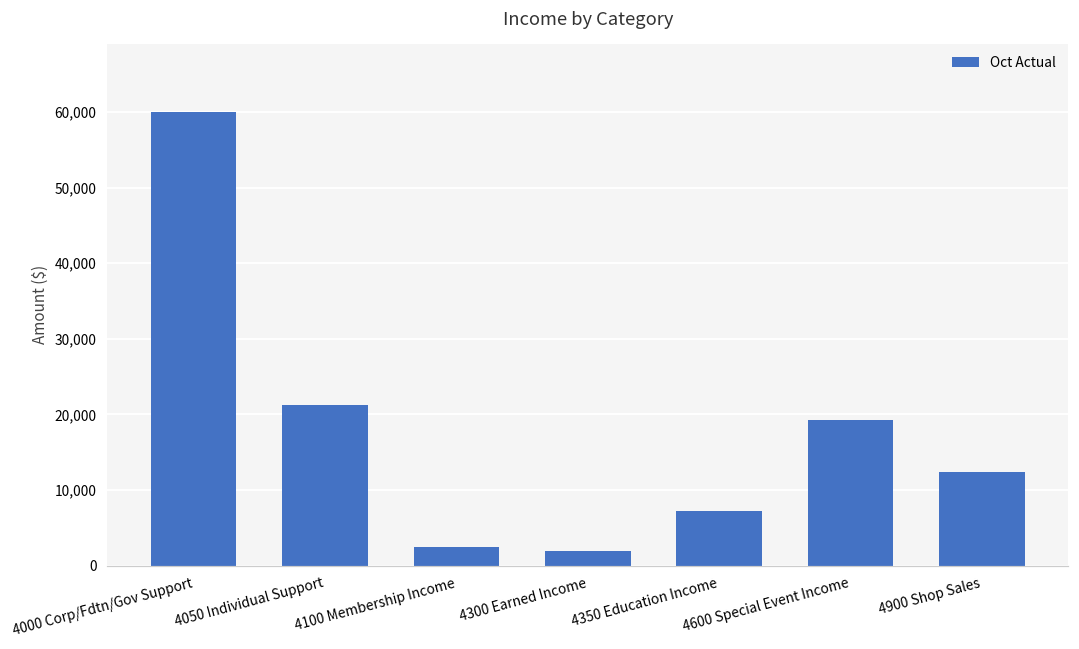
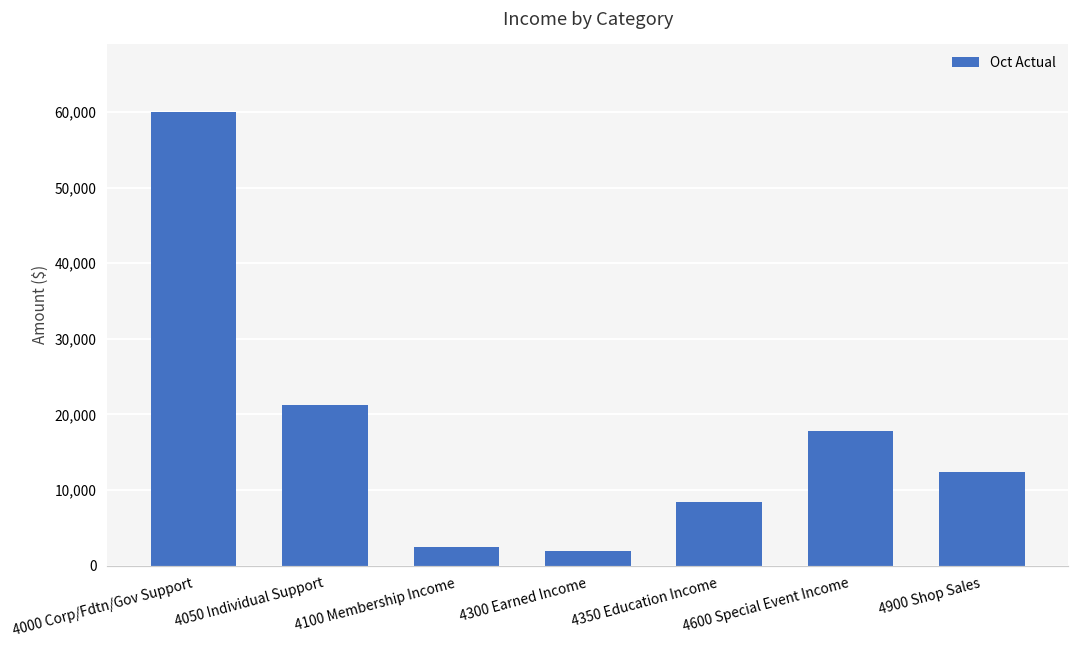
4350 Education Income: 7,000 -> 8,000
4600 Special Event Income: 19,000 -> 18,000
